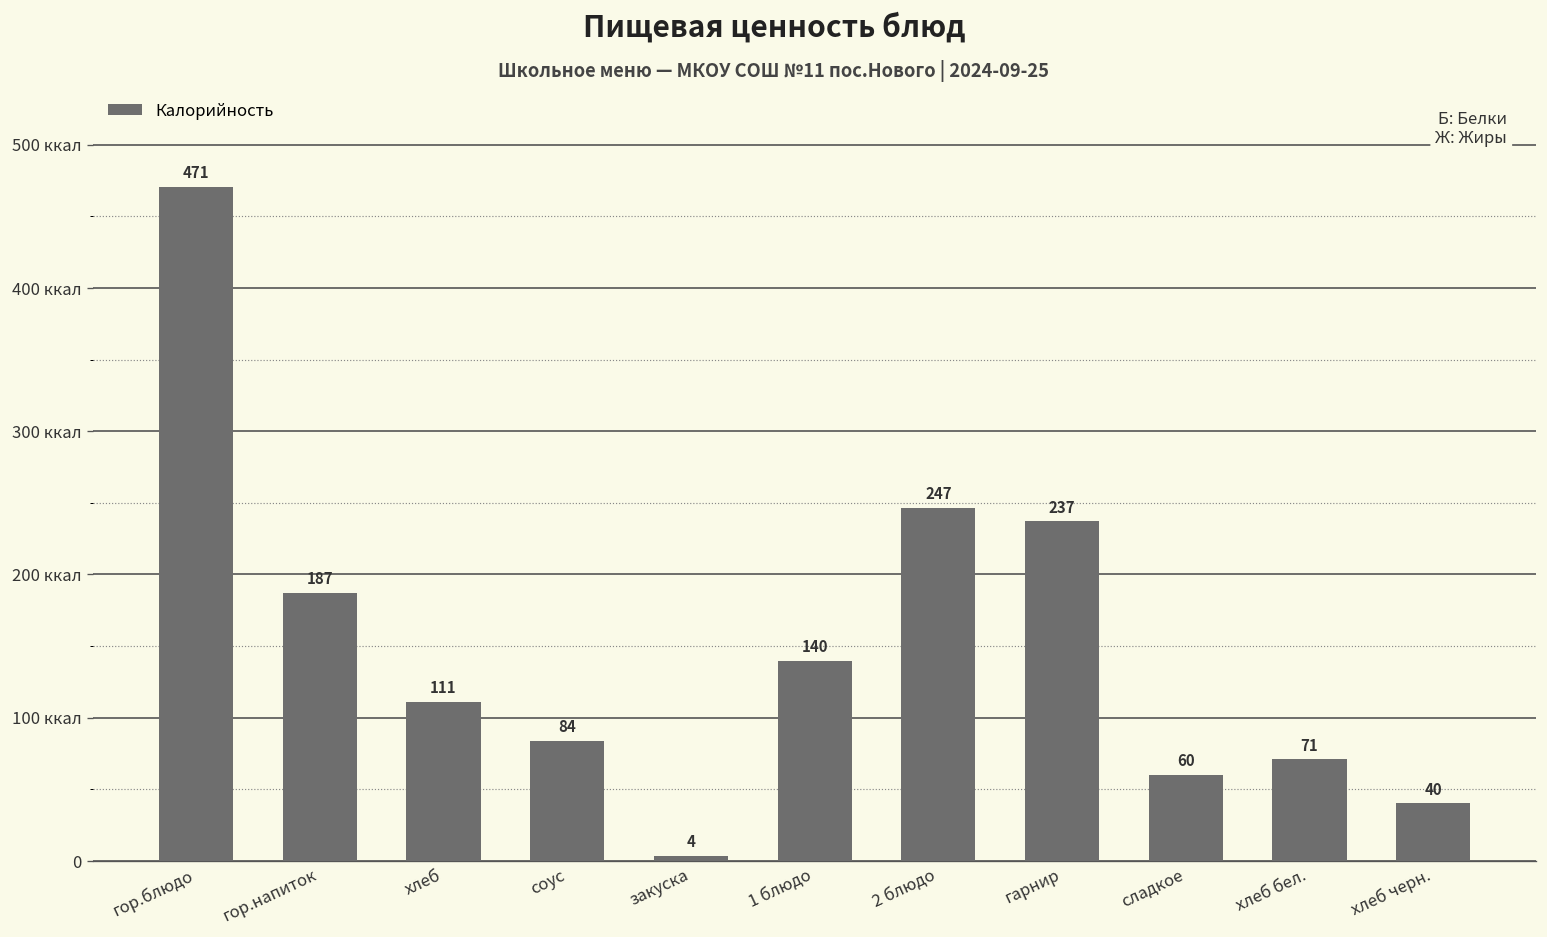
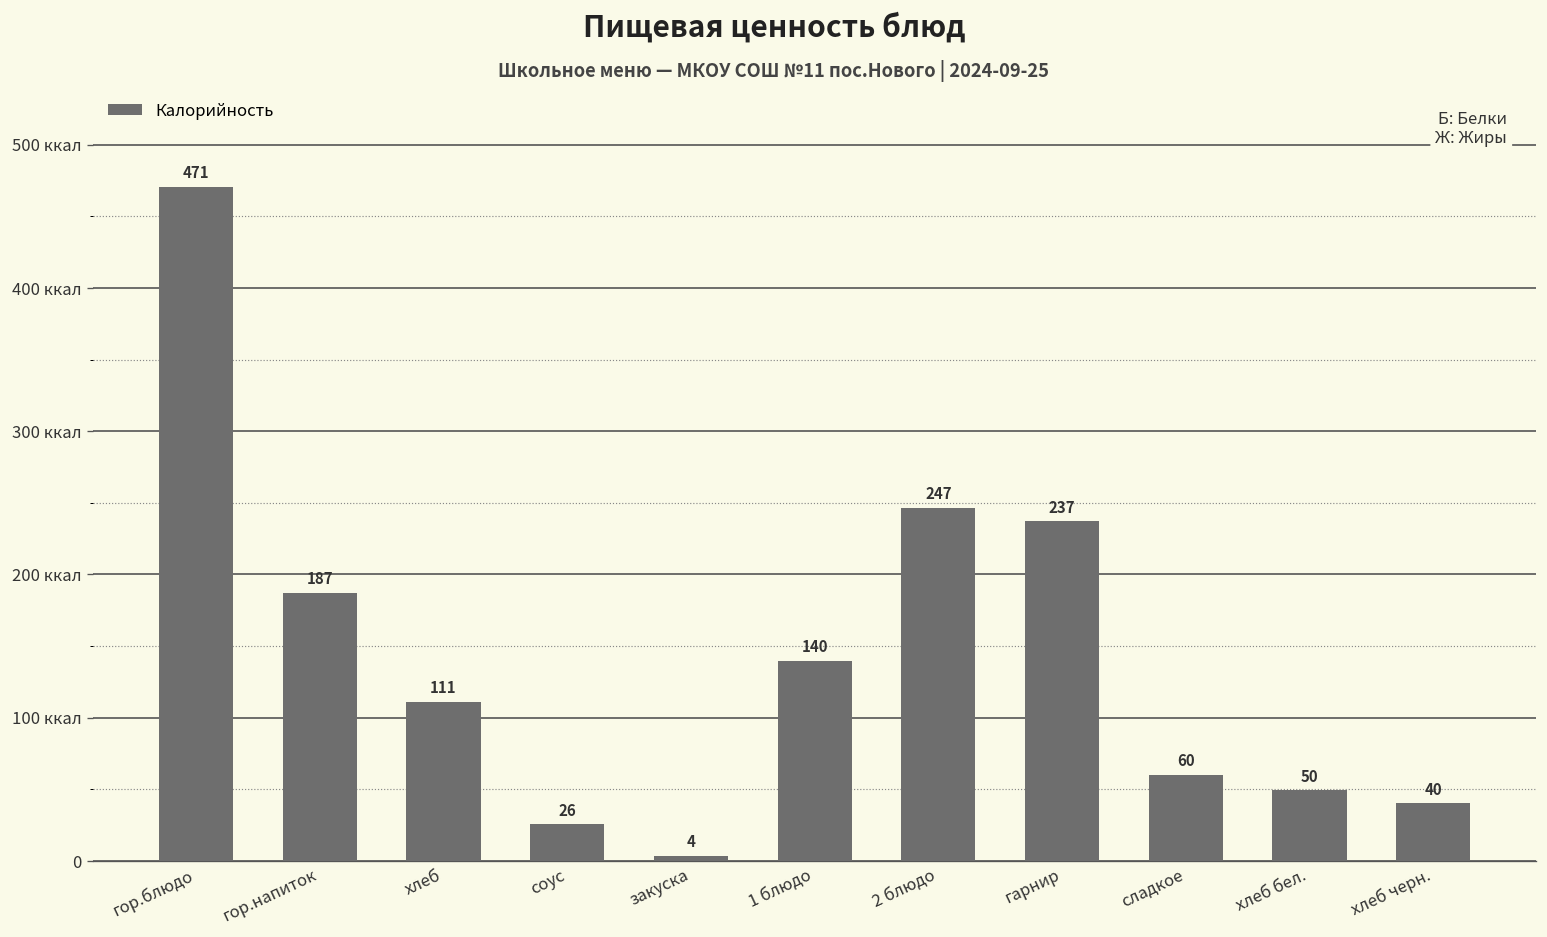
соус: 84 -> 26
хлеб бел.: 71 -> 50
